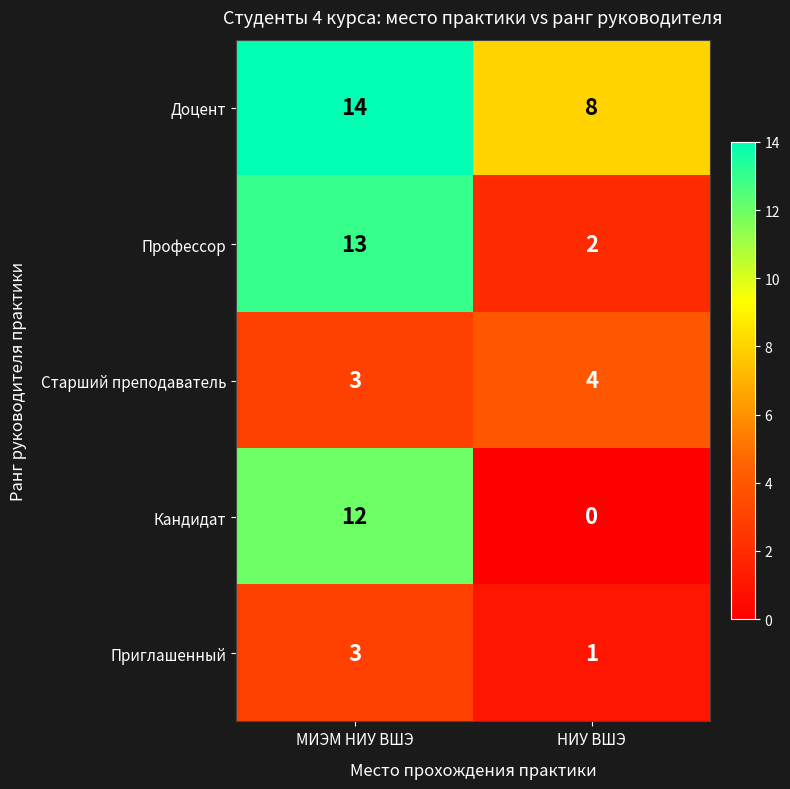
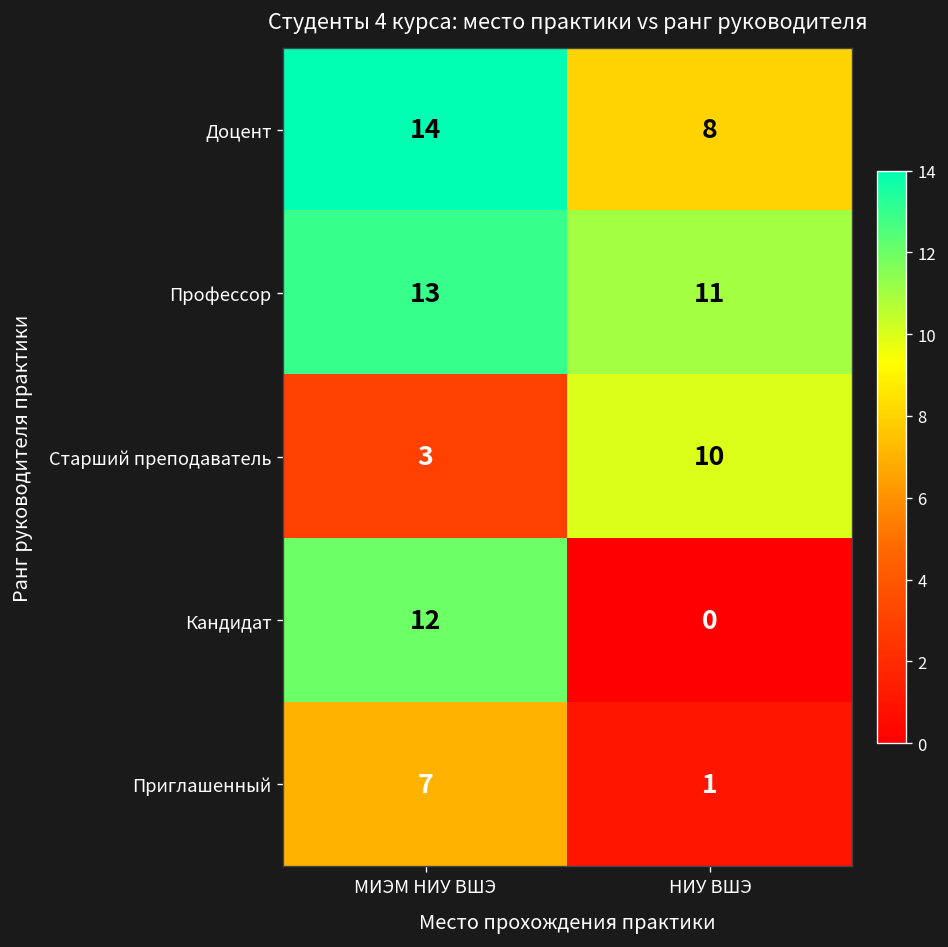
Профессор, НИУ ВШЭ: 2 -> 11
Старший преподаватель, НИУ ВШЭ: 4 -> 10
Приглашенный, МИЭМ НИУ ВШЭ: 3 -> 7
